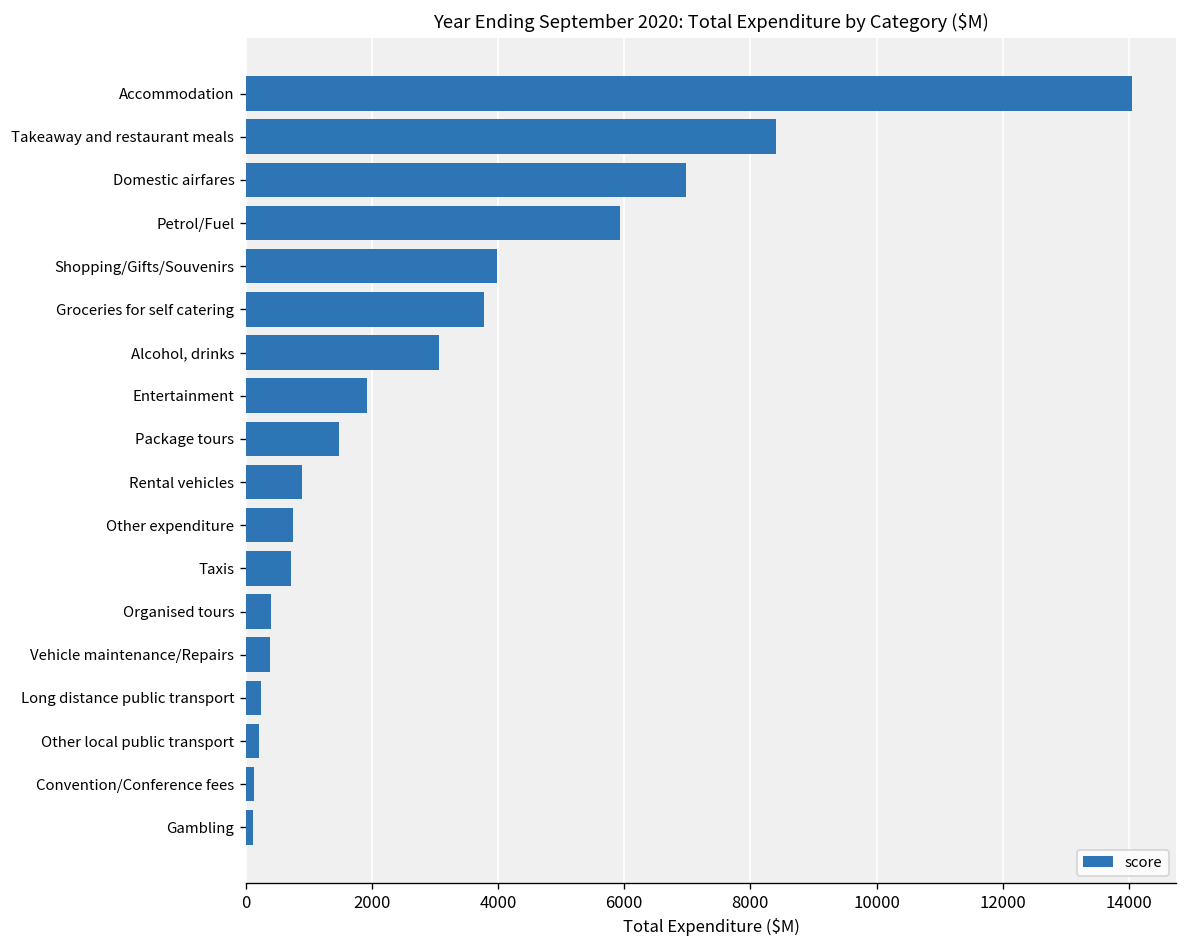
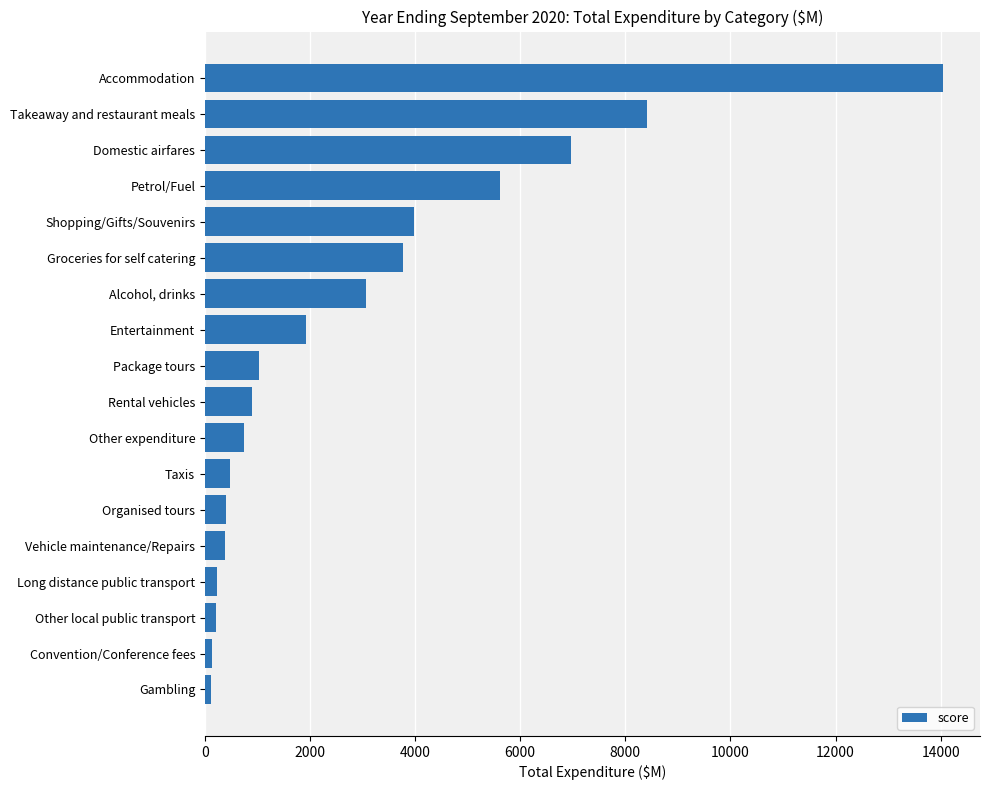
Petrol/Fuel: 5900 -> 5600
Package tours: 1500 -> 1000
Taxis: 700 -> 500
